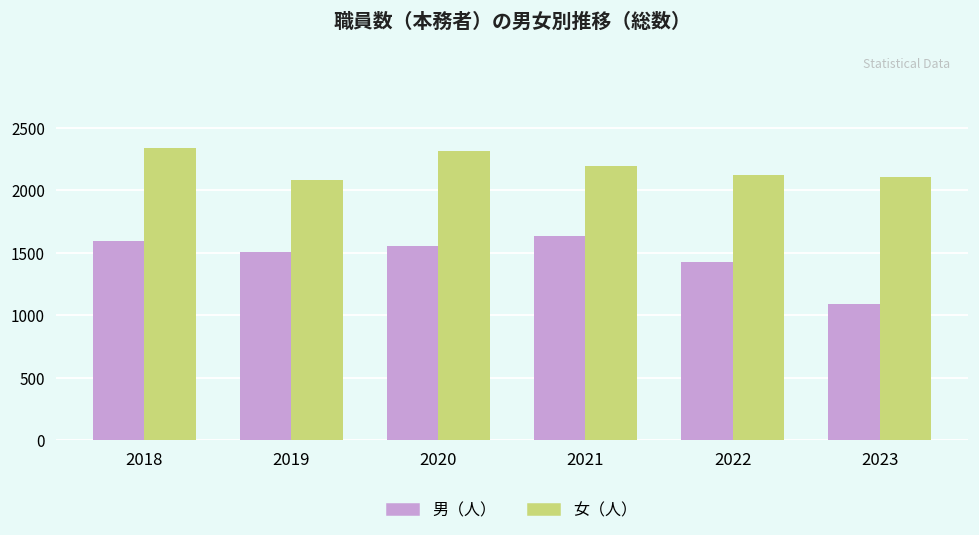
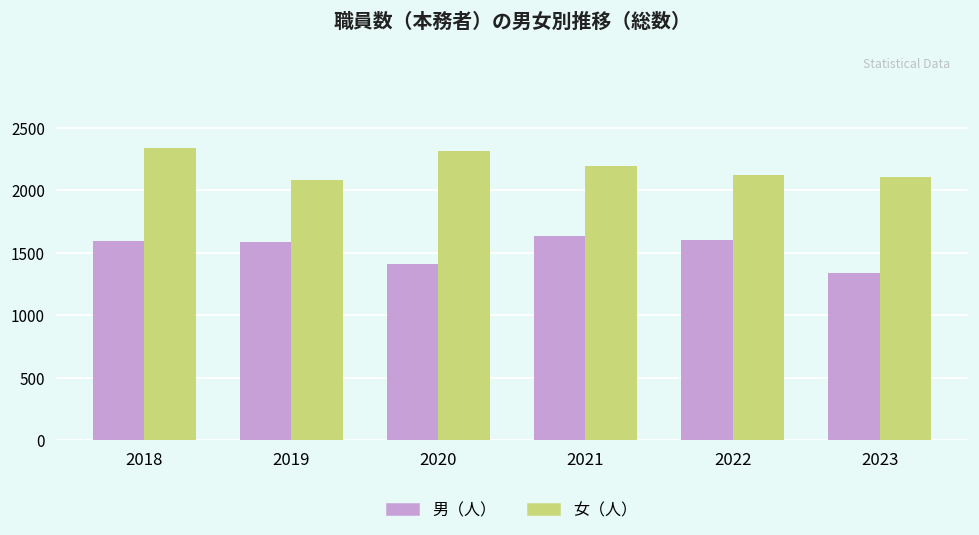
男（人）, 2019: 1500 -> 1590
男（人）, 2020: 1550 -> 1410
男（人）, 2022: 1430 -> 1600
男（人）, 2023: 1090 -> 1340
